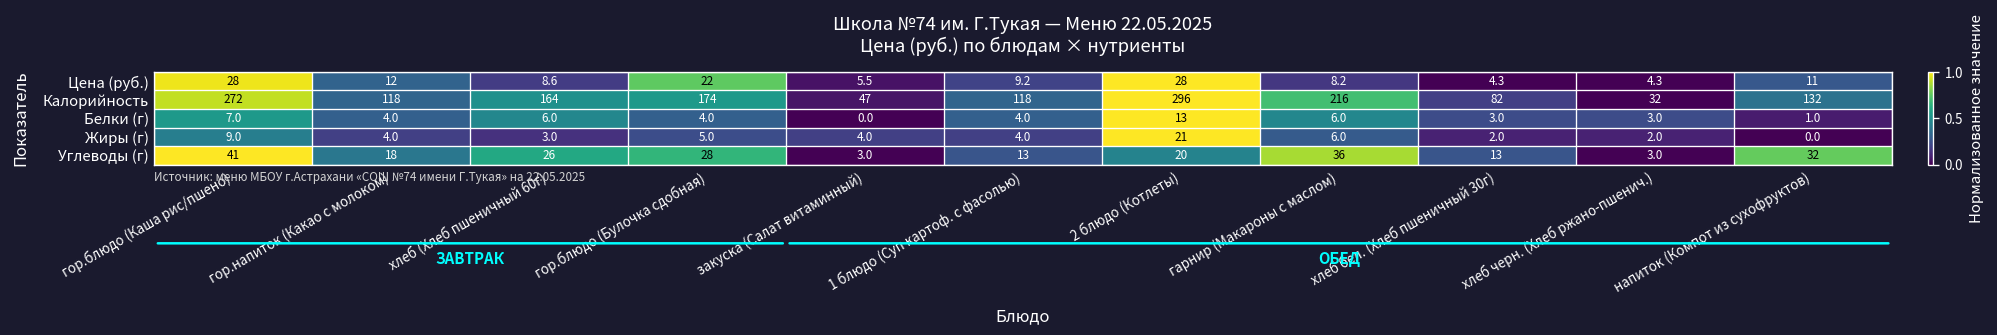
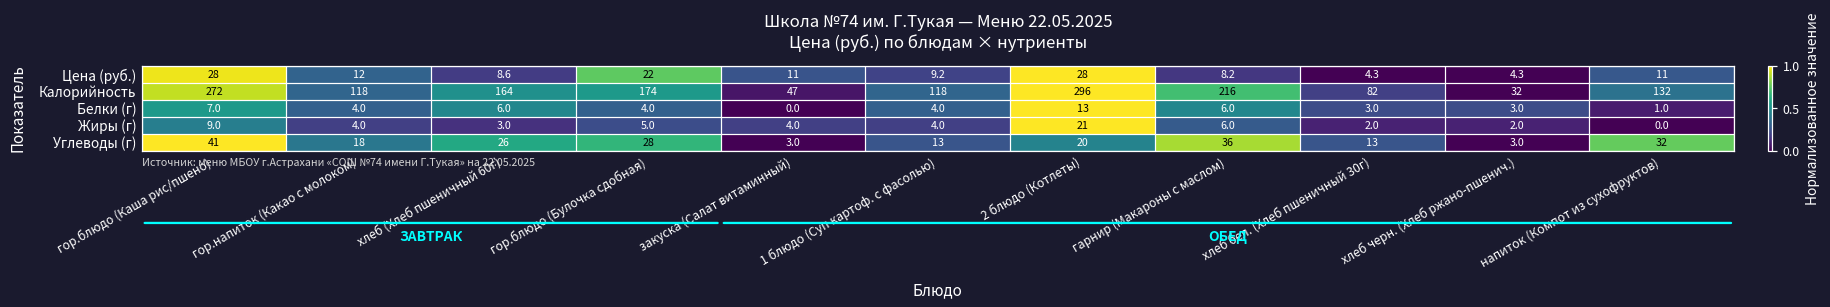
Цена (руб.), закуска (Салат витаминный): 5.5 -> 11
